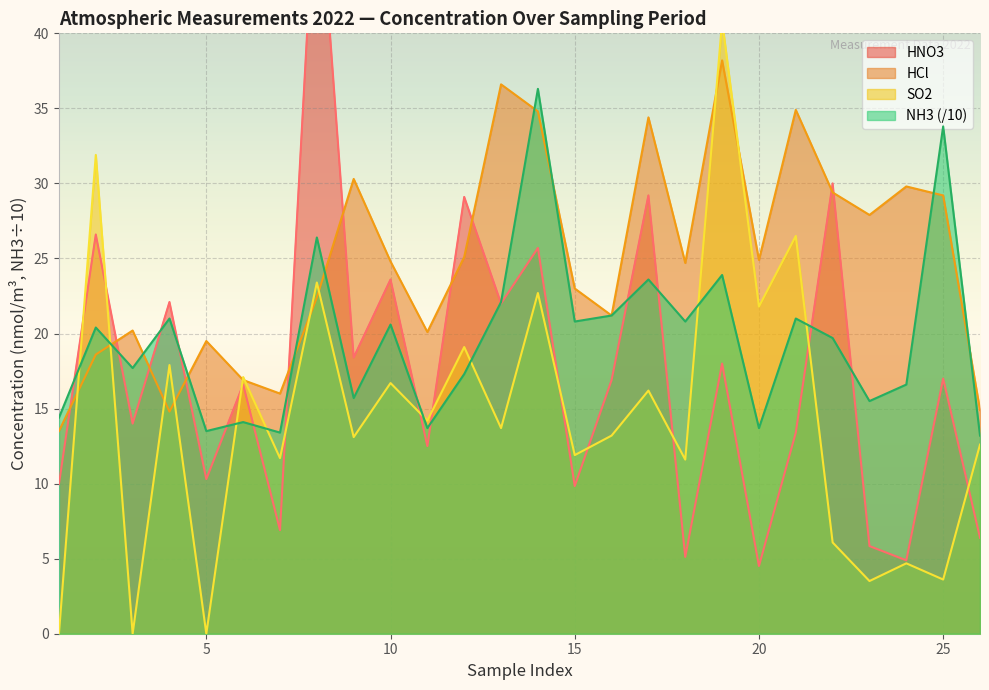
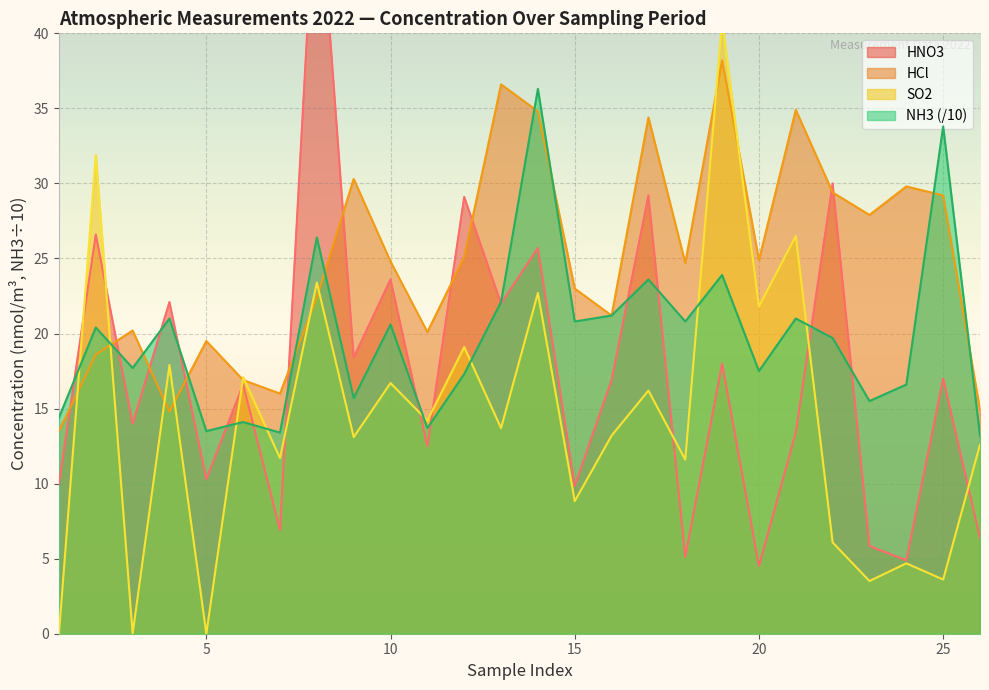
SO2, 15: 11.9 -> 8.8
NH3 (/10), 20: 13.7 -> 17.5
